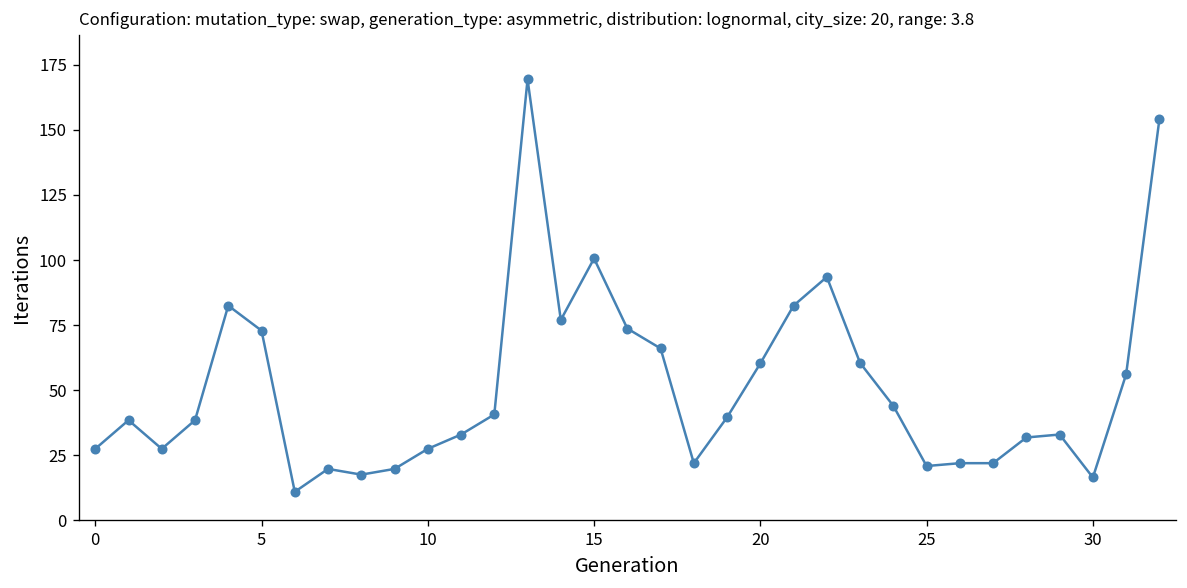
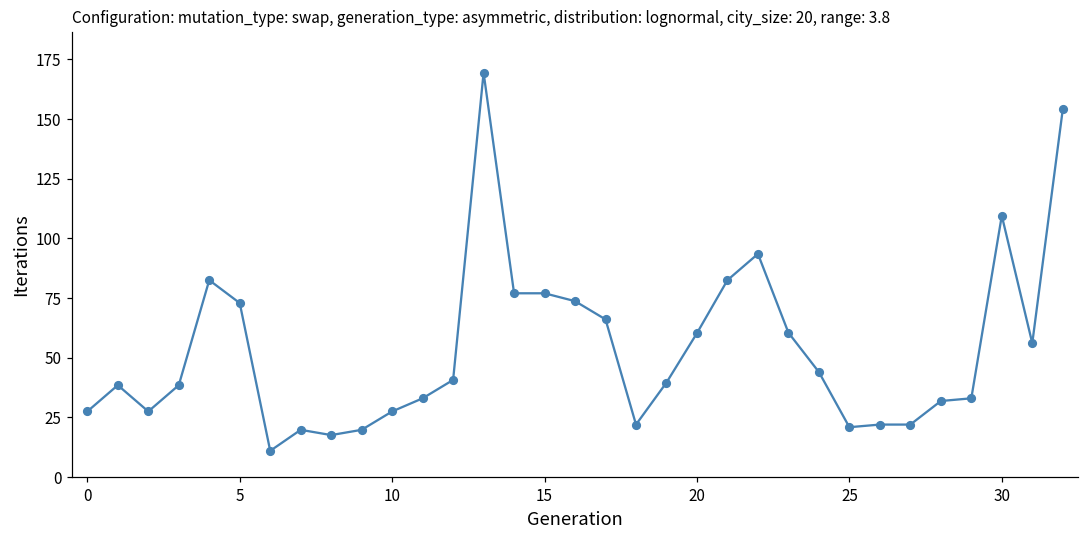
15: 101 -> 77
30: 17 -> 110
